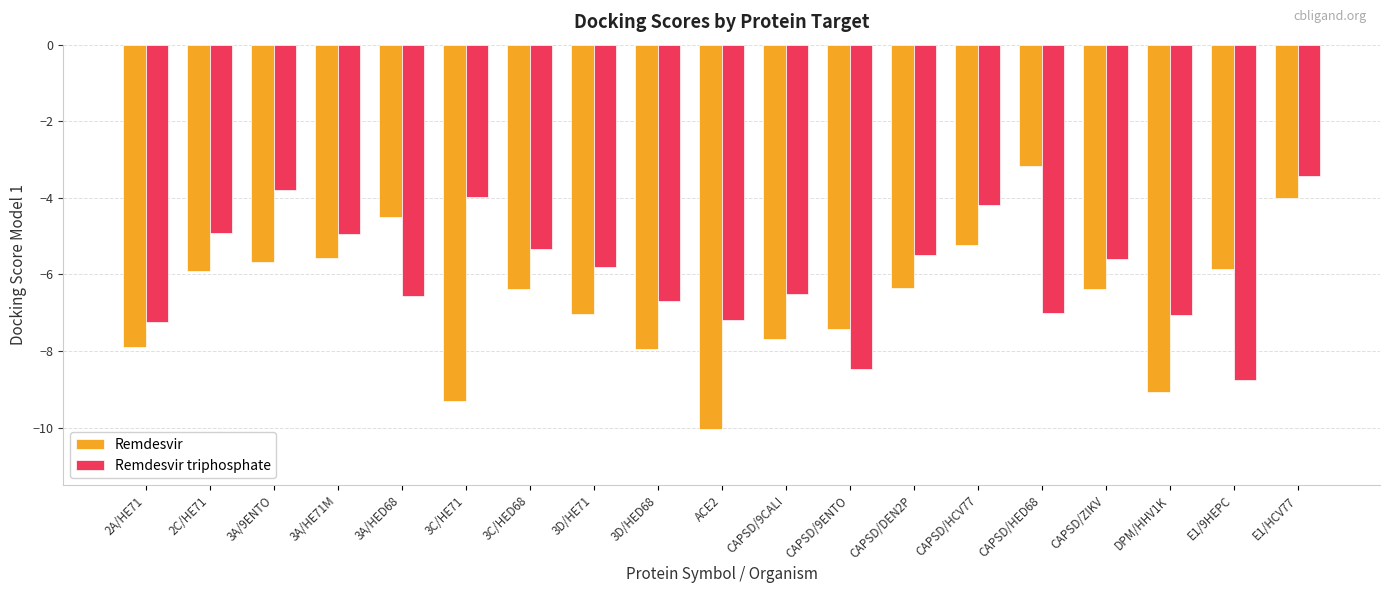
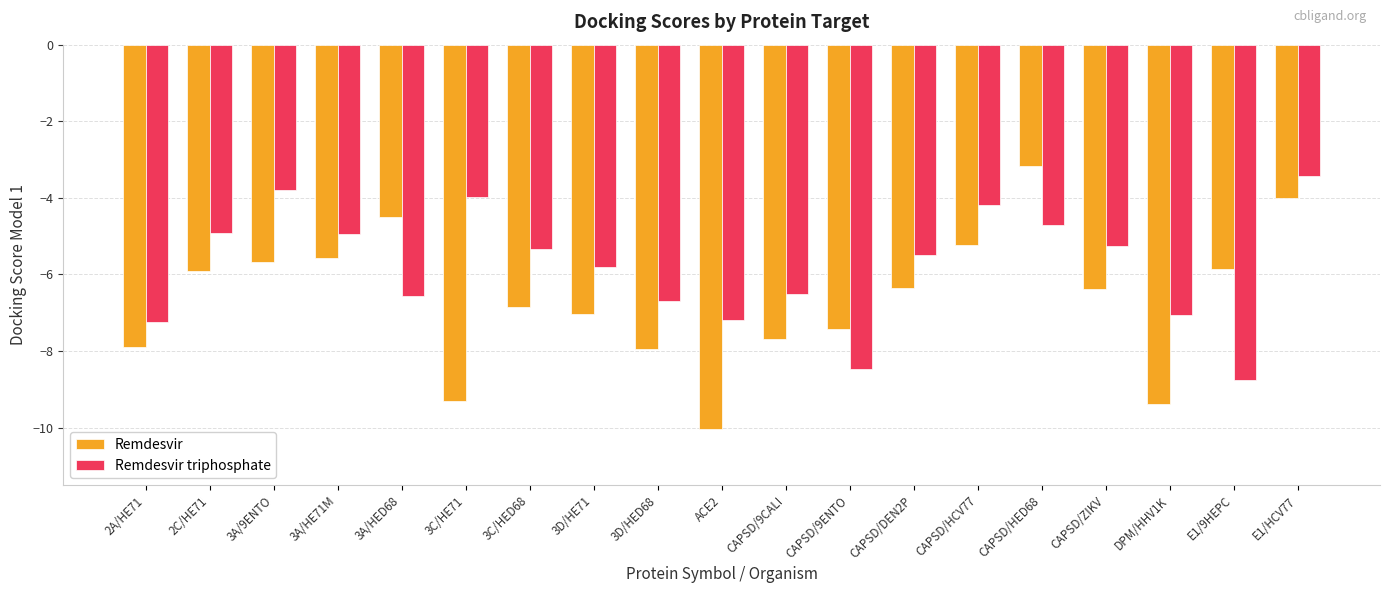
Remdesvir, 3C/HED68: -6.4 -> -6.8
Remdesvir triphosphate, CAPSD/HED68: -7.0 -> -4.7
Remdesvir triphosphate, CAPSD/ZIKV: -5.6 -> -5.3
Remdesvir, DPM/HHV1K: -9.1 -> -9.4
